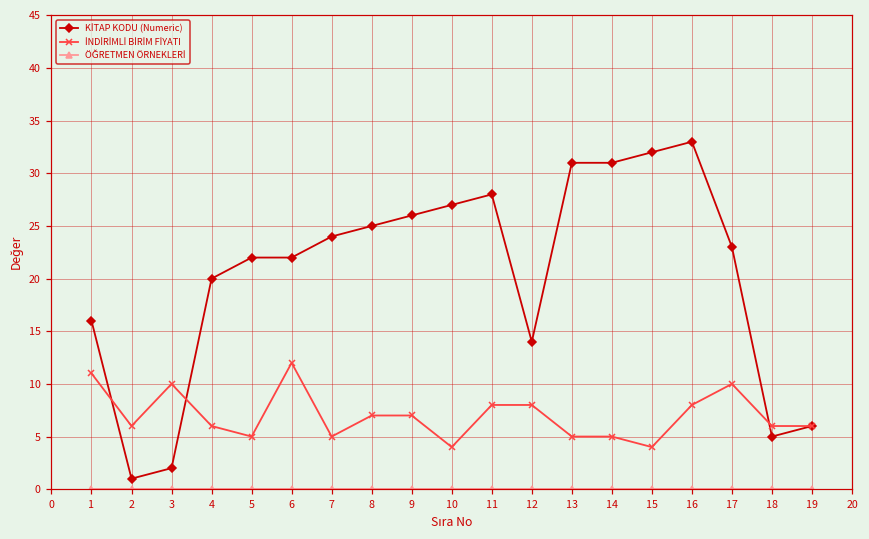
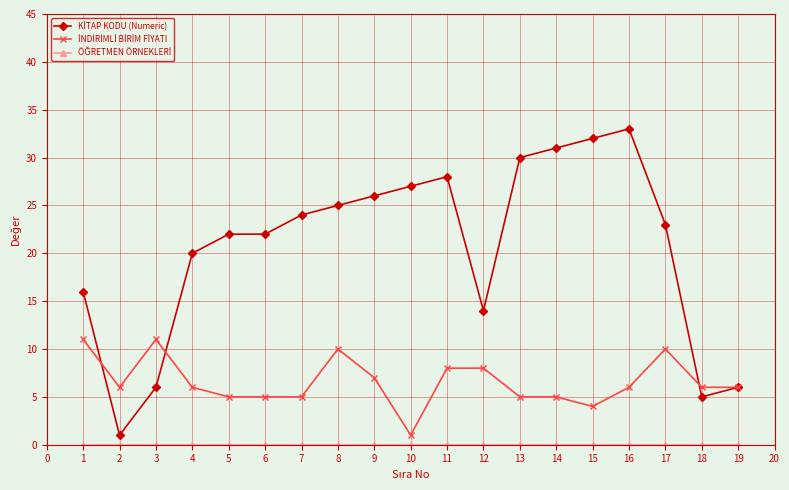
KİTAP KODU (Numeric), 3: 2 -> 6
İNDİRİMLİ BİRİM FİYATI, 3: 10 -> 11
İNDİRİMLİ BİRİM FİYATI, 6: 12 -> 5
İNDİRİMLİ BİRİM FİYATI, 8: 7 -> 10
İNDİRİMLİ BİRİM FİYATI, 10: 4 -> 1
KİTAP KODU (Numeric), 13: 31 -> 30
İNDİRİMLİ BİRİM FİYATI, 16: 8 -> 6
